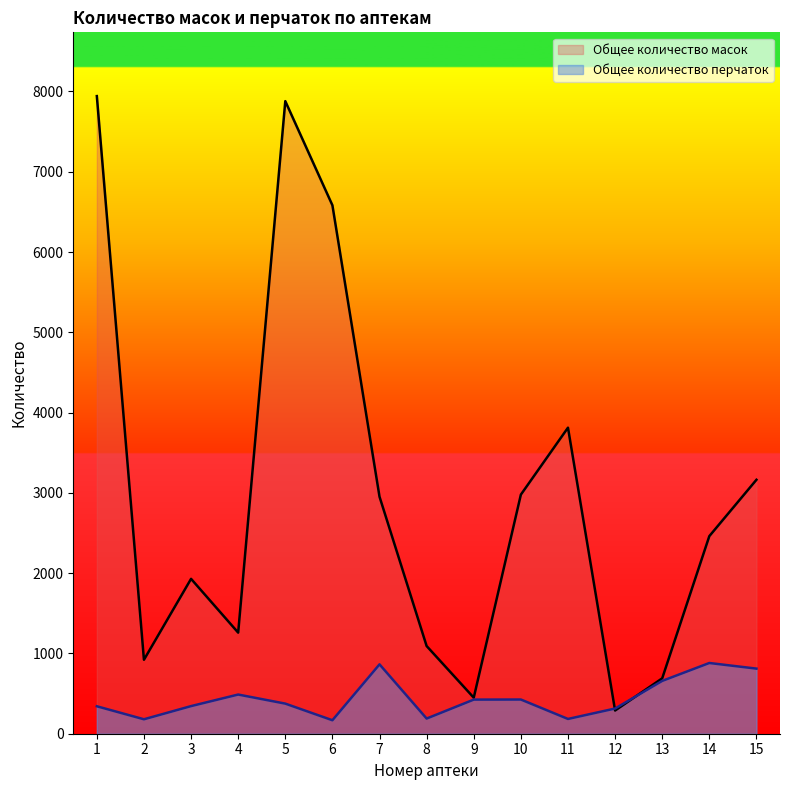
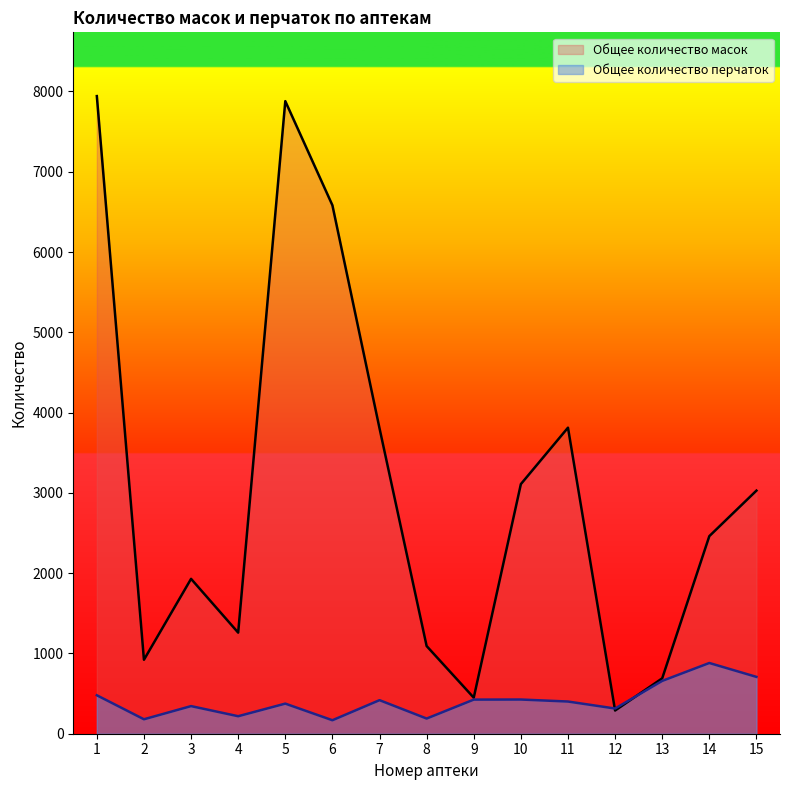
Общее количество перчаток, 1: 300 -> 500
Общее количество перчаток, 4: 500 -> 200
Общее количество масок, 7: 3000 -> 3800
Общее количество перчаток, 7: 900 -> 400
Общее количество масок, 10: 3000 -> 3100
Общее количество перчаток, 11: 200 -> 400
Общее количество масок, 15: 3200 -> 3000
Общее количество перчаток, 15: 800 -> 700
